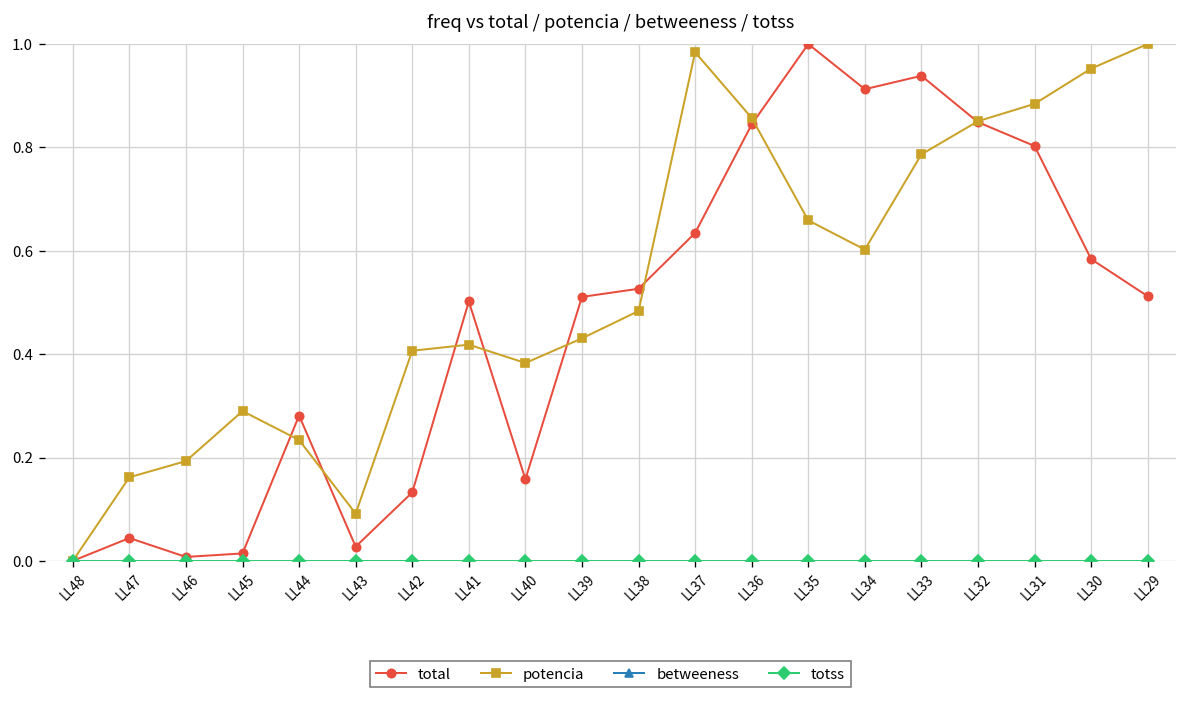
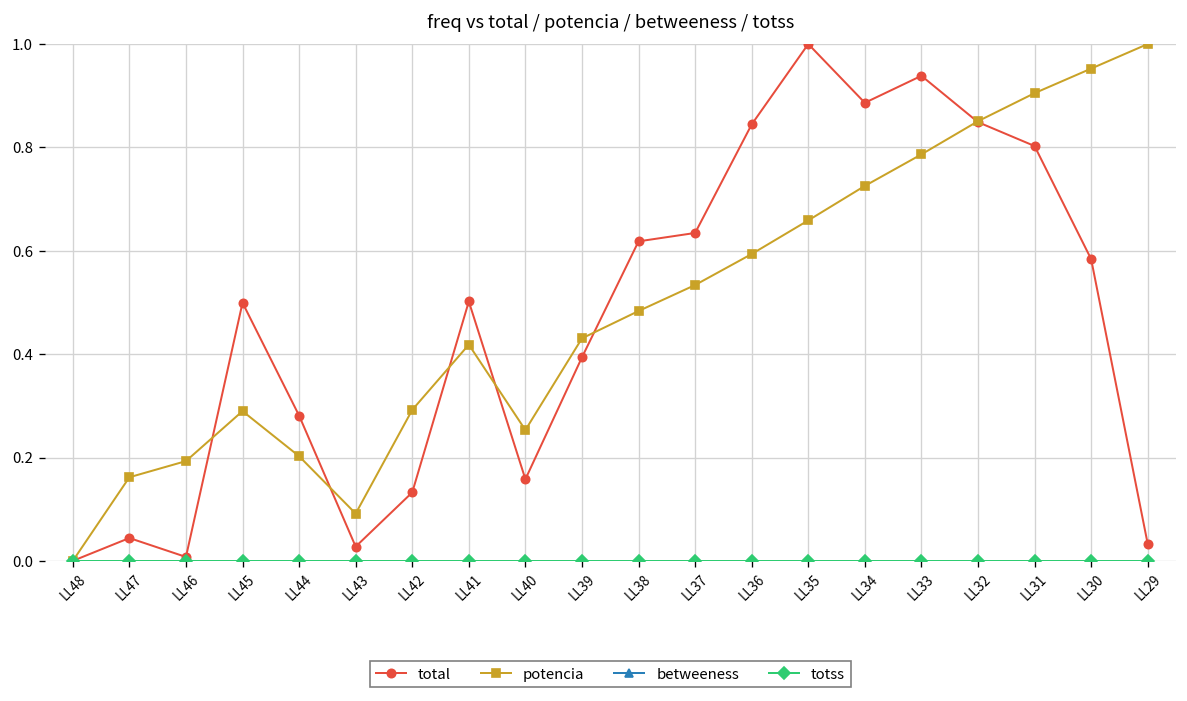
total, LL45: 0.01 -> 0.50
potencia, LL44: 0.23 -> 0.20
potencia, LL42: 0.41 -> 0.29
potencia, LL40: 0.38 -> 0.25
total, LL39: 0.51 -> 0.39
total, LL38: 0.53 -> 0.62
potencia, LL37: 0.98 -> 0.53
potencia, LL36: 0.86 -> 0.59
total, LL34: 0.91 -> 0.89
potencia, LL34: 0.60 -> 0.73
potencia, LL31: 0.88 -> 0.90
total, LL29: 0.51 -> 0.03
